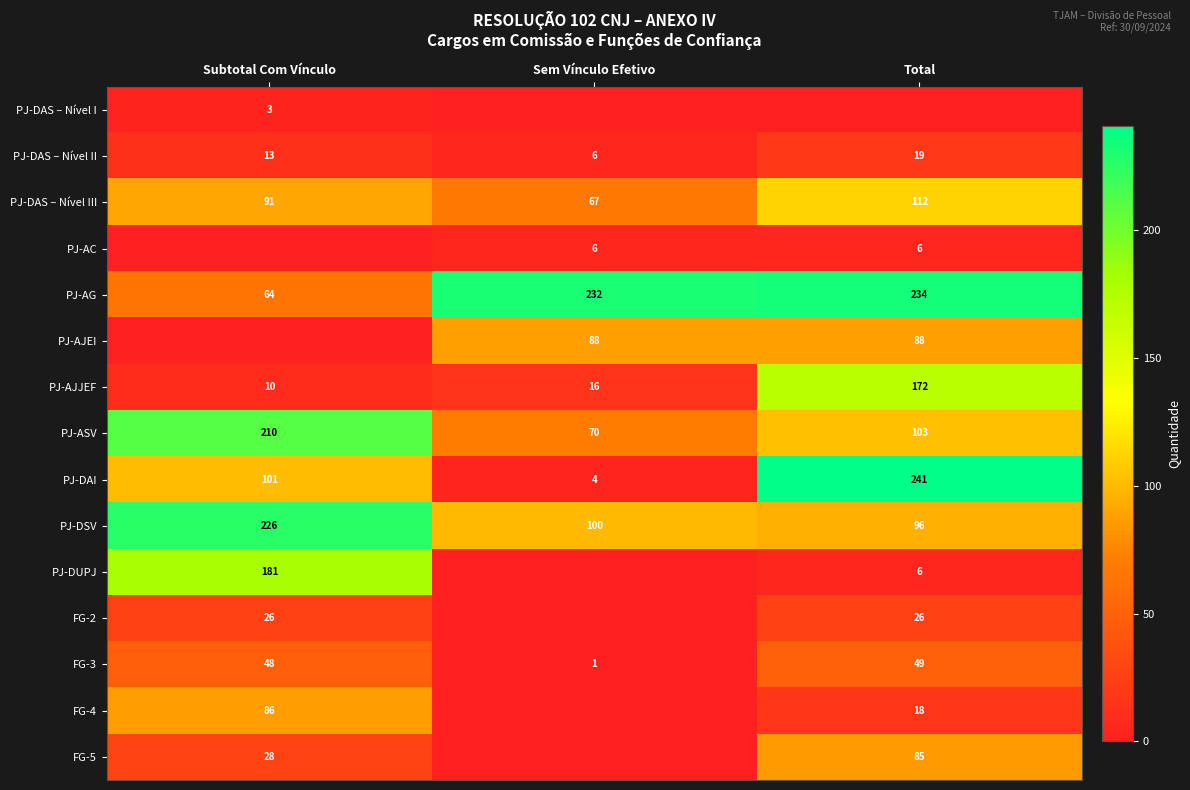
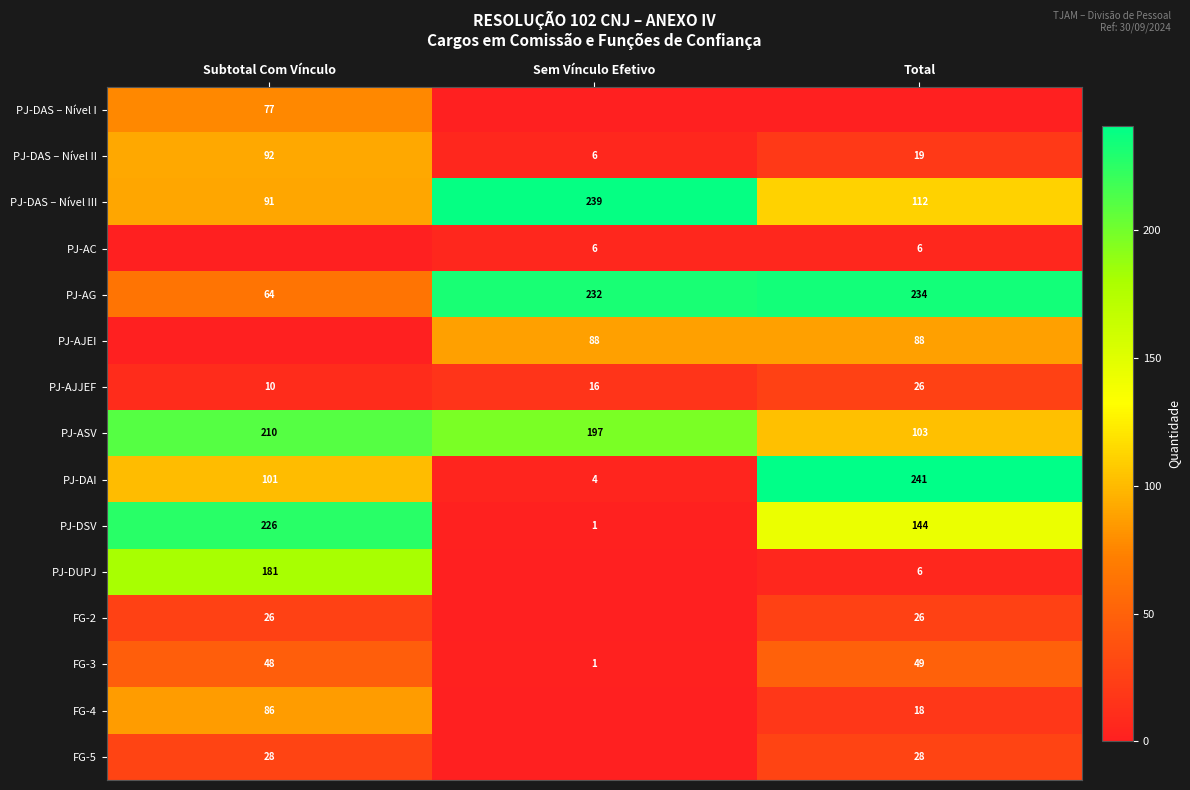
PJ-DAS – Nível I, Subtotal Com Vínculo: 3 -> 77
PJ-DAS – Nível II, Subtotal Com Vínculo: 13 -> 92
PJ-DAS – Nível III, Sem Vínculo Efetivo: 67 -> 239
PJ-AJJEF, Total: 172 -> 26
PJ-ASV, Sem Vínculo Efetivo: 70 -> 197
PJ-DSV, Sem Vínculo Efetivo: 100 -> 1
PJ-DSV, Total: 96 -> 144
FG-5, Total: 85 -> 28
